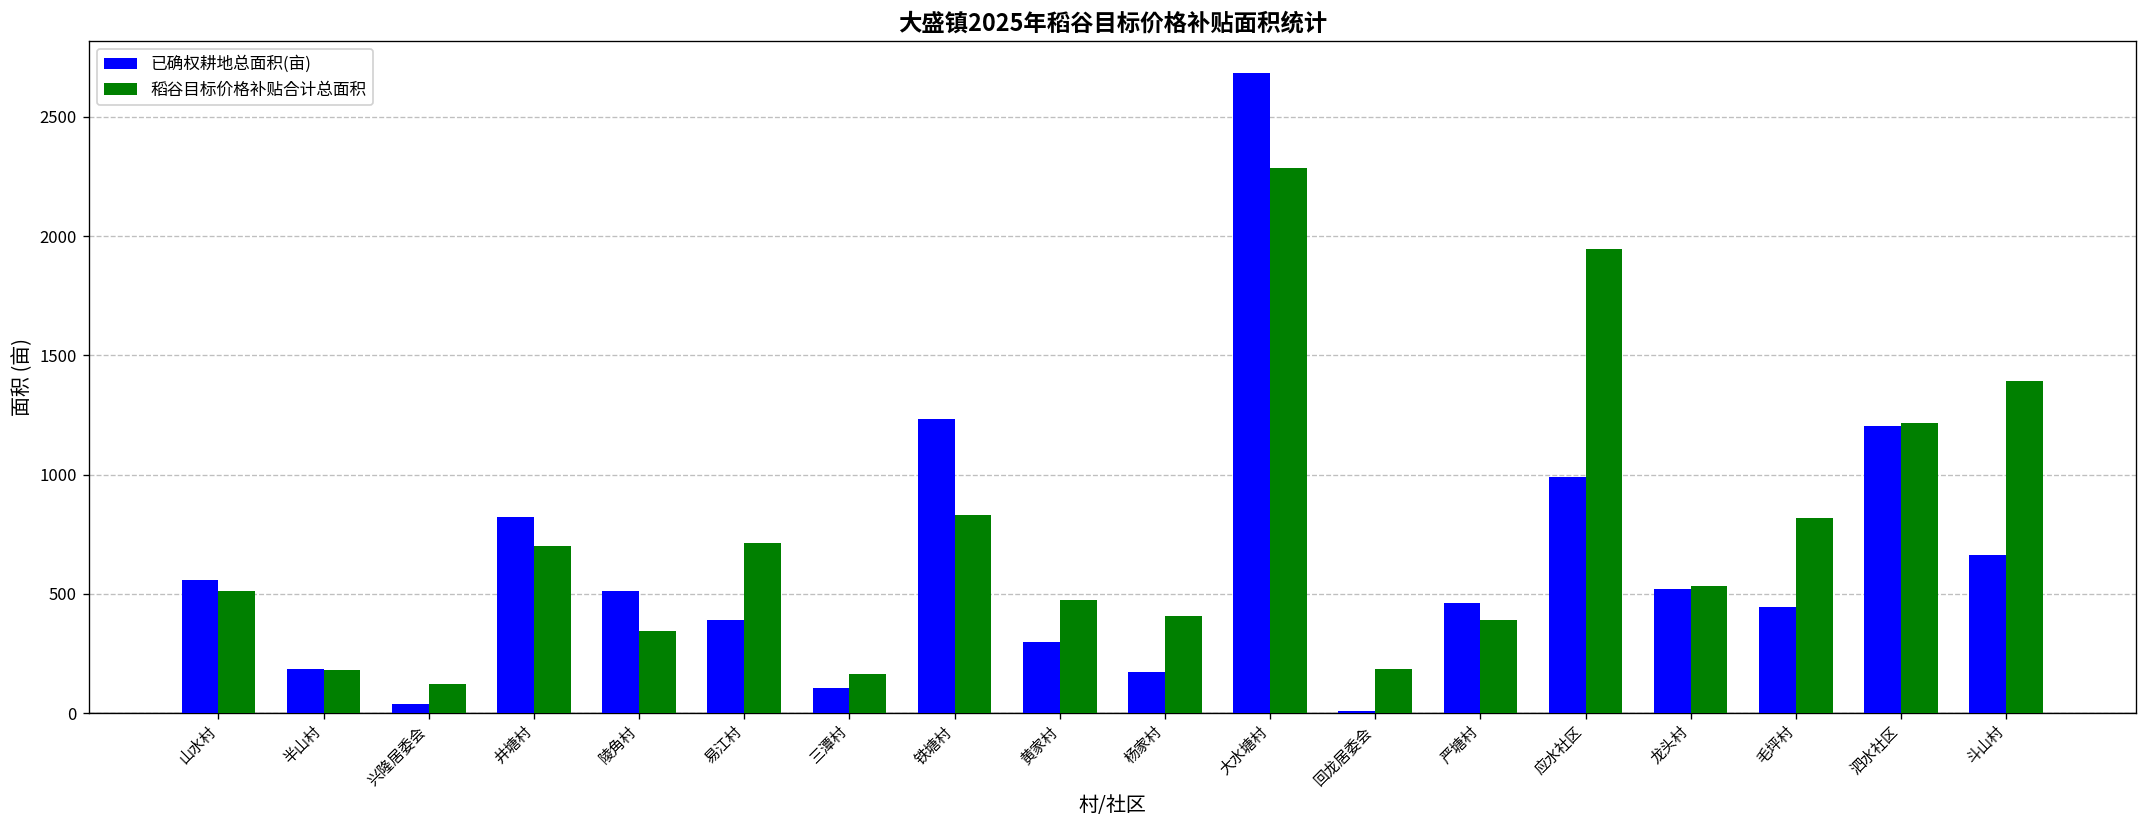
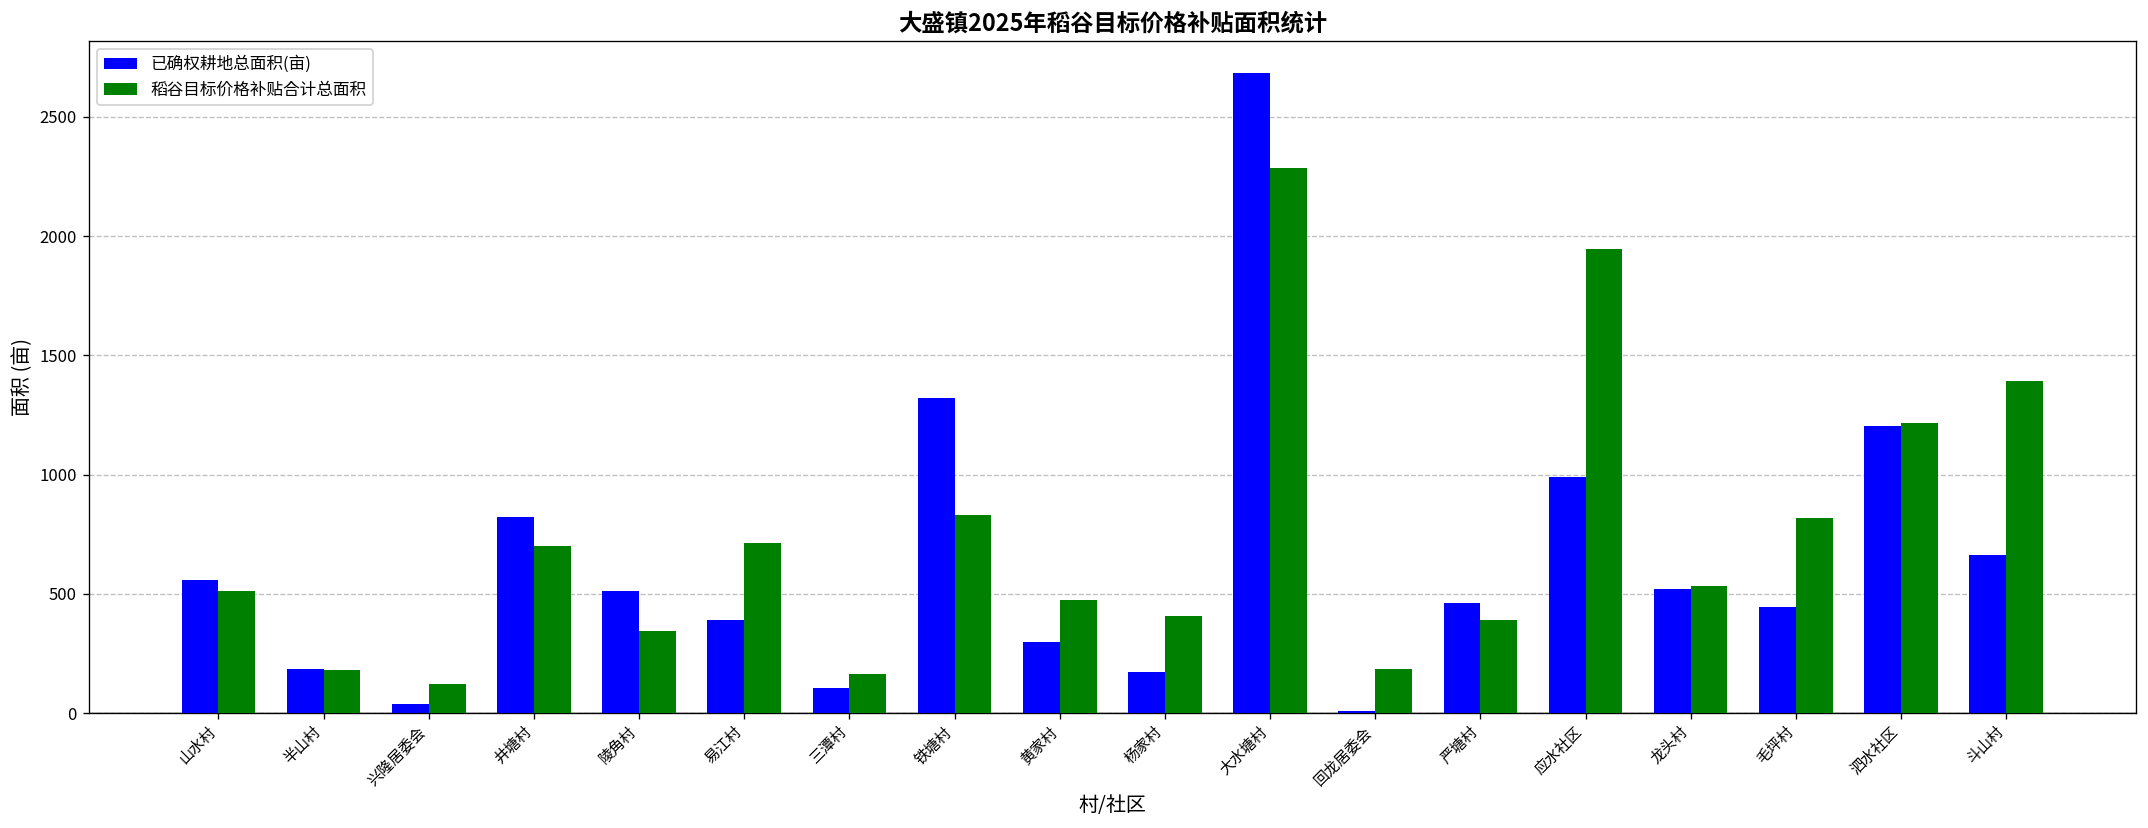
已确权耕地总面积(亩), 铁塘村: 1230 -> 1320
